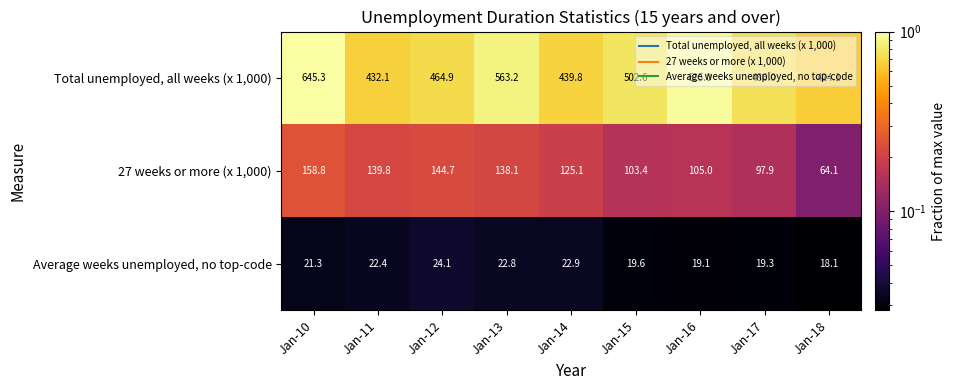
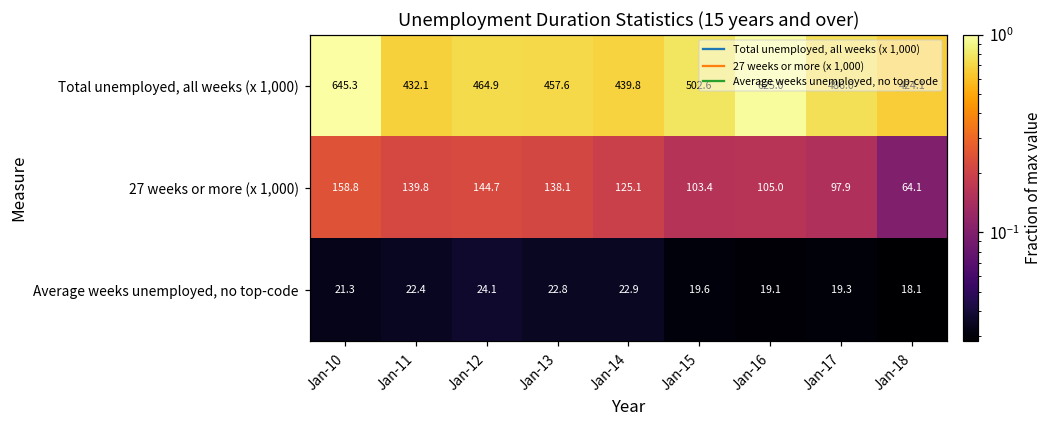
Total unemployed, all weeks (x 1,000), Jan-13: 563.2 -> 457.6
